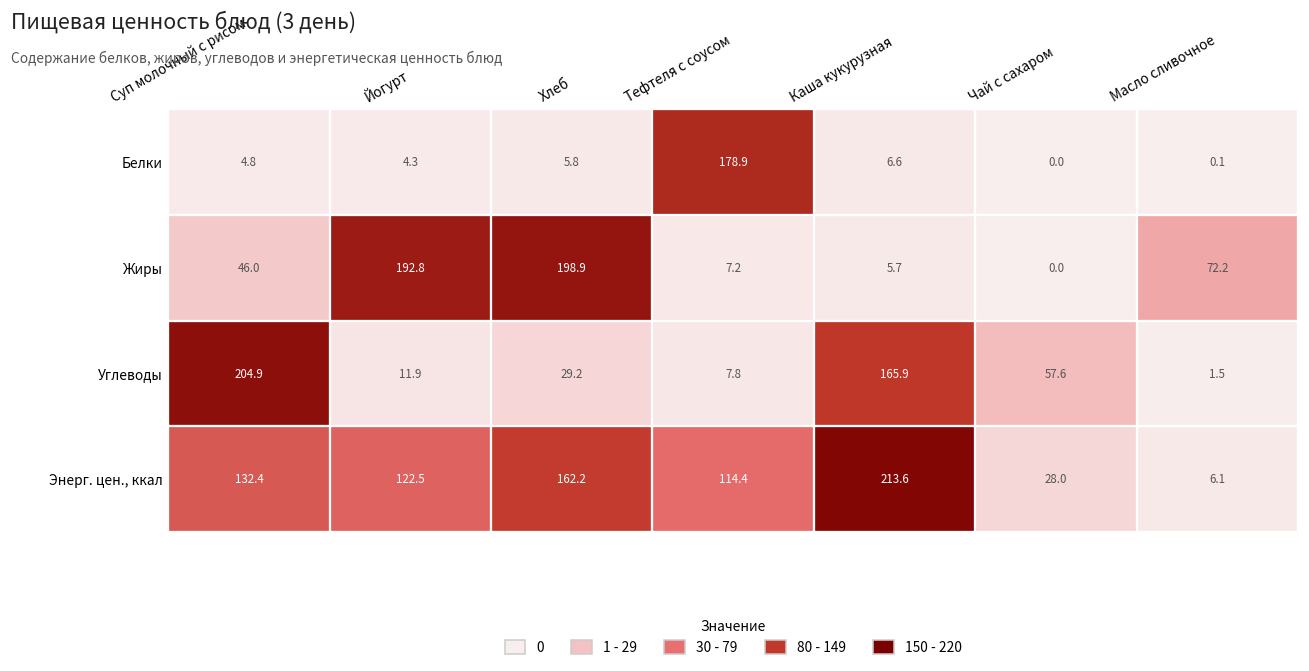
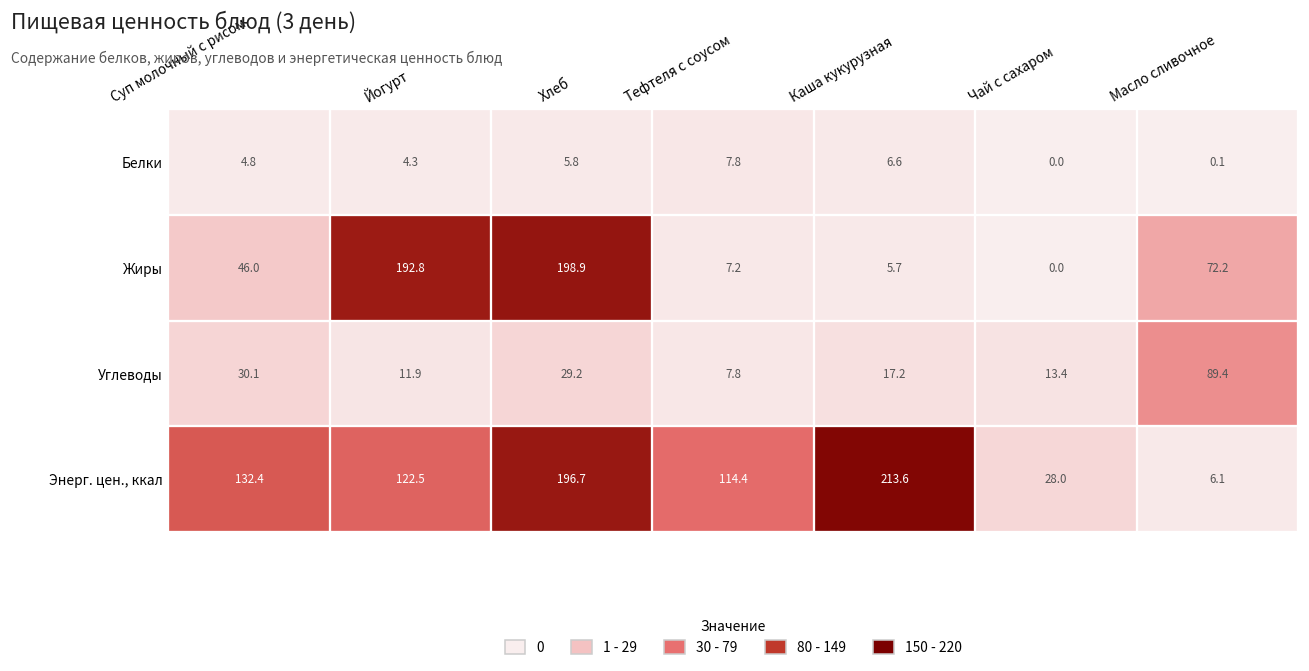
Белки, Тефтеля с соусом: 178.9 -> 7.8
Углеводы, Суп молочный с рисом: 204.9 -> 30.1
Углеводы, Каша кукурузная: 165.9 -> 17.2
Углеводы, Чай с сахаром: 57.6 -> 13.4
Углеводы, Масло сливочное: 1.5 -> 89.4
Энерг. цен., ккал, Хлеб: 162.2 -> 196.7
